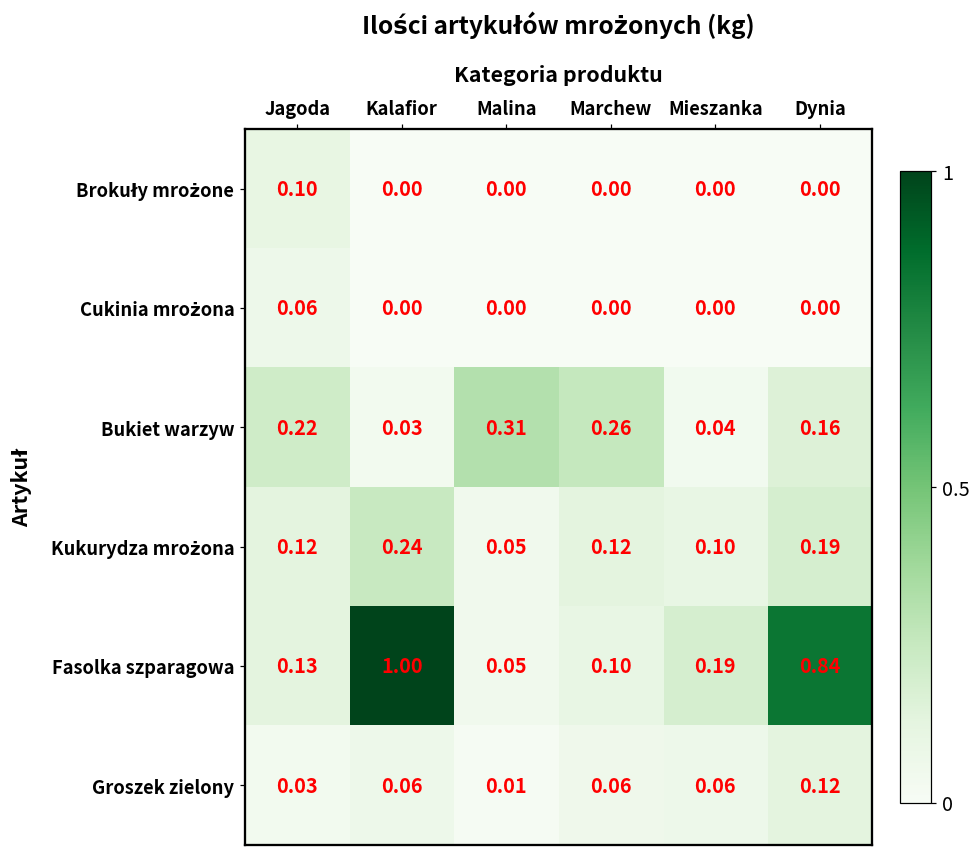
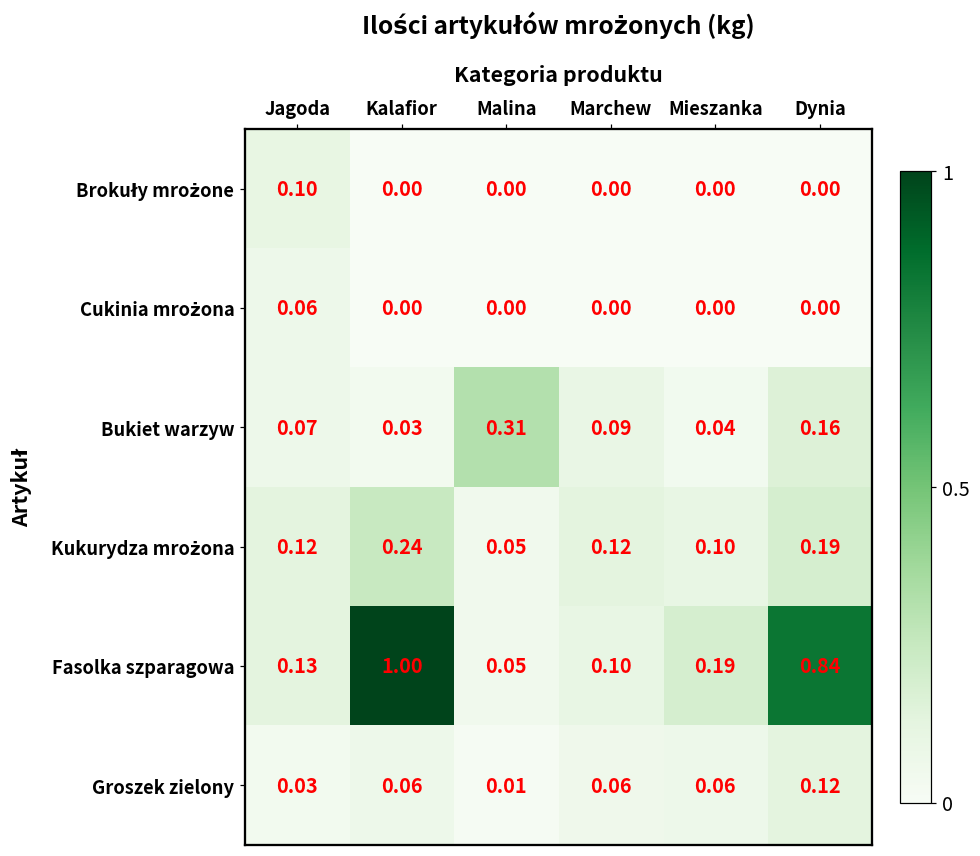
Bukiet warzyw, Jagoda: 0.22 -> 0.07
Bukiet warzyw, Marchew: 0.26 -> 0.09
